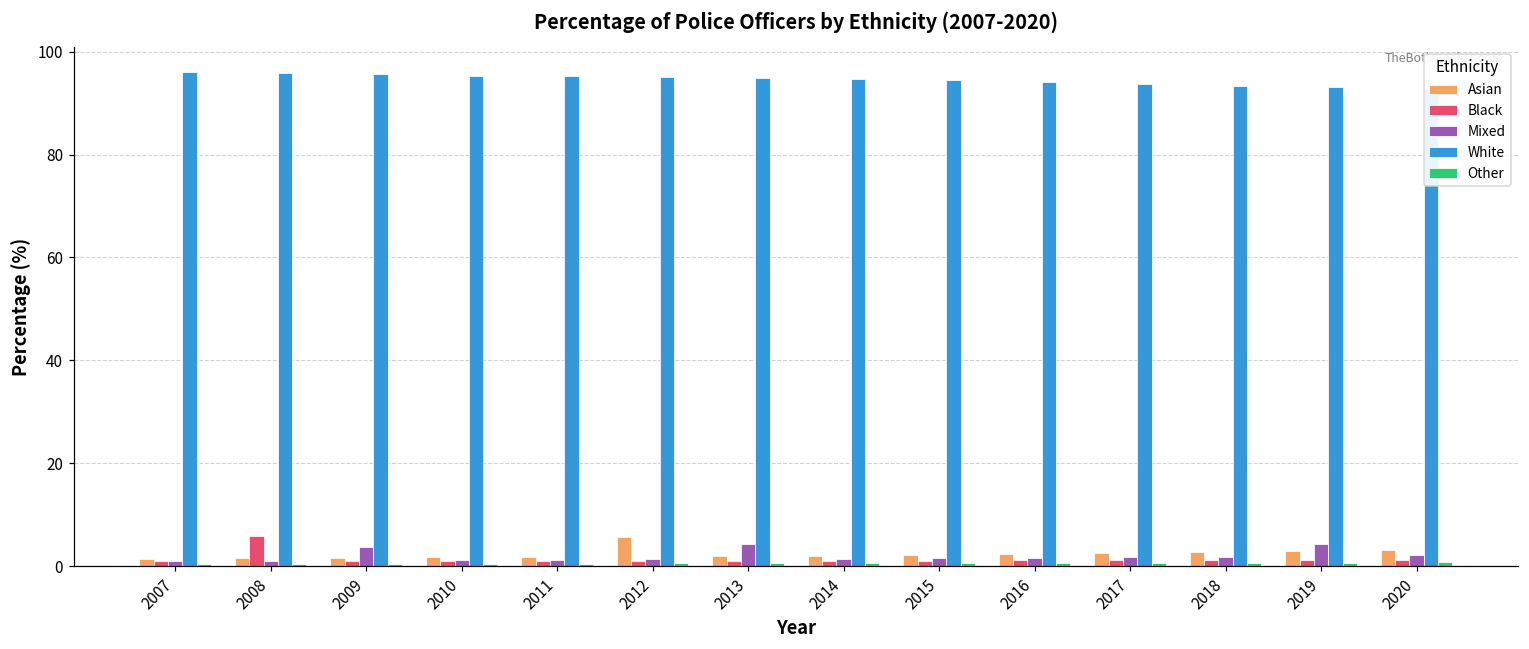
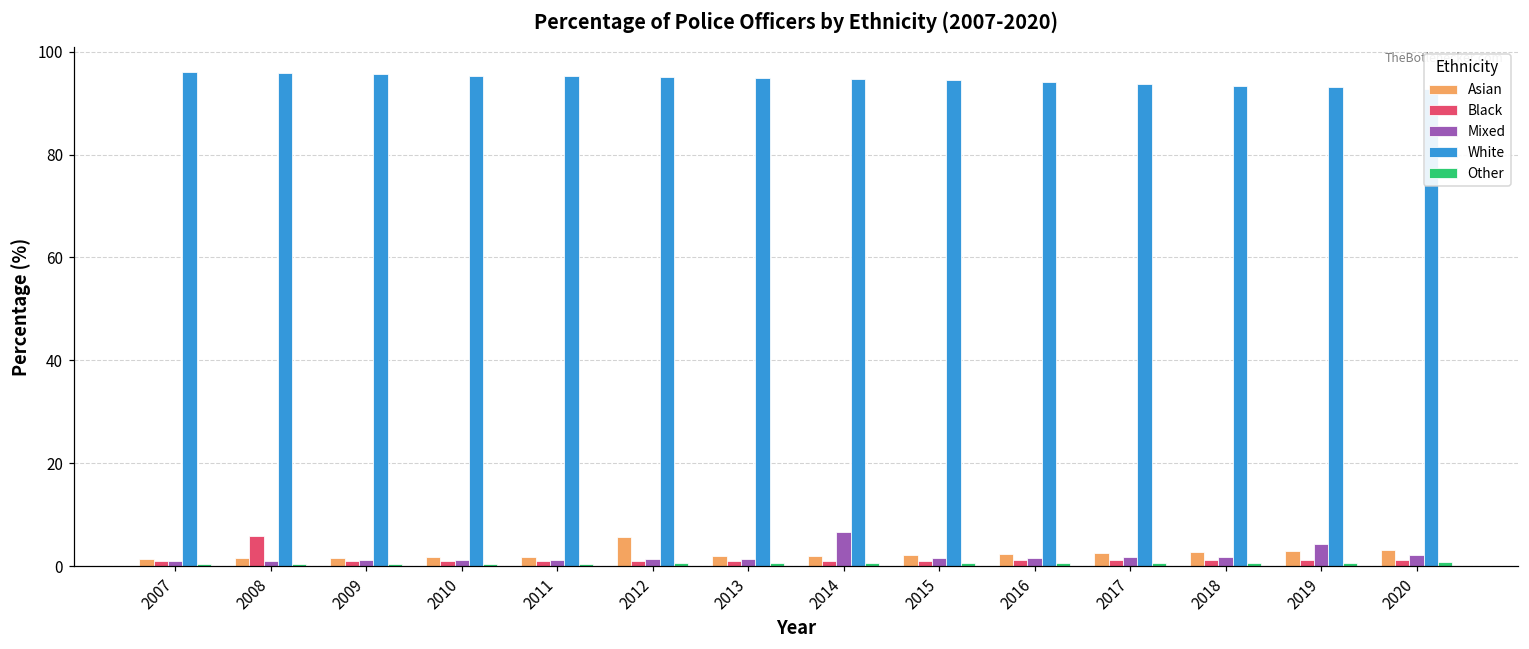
Mixed, 2009: 4 -> 1
Mixed, 2013: 4 -> 2
Mixed, 2014: 2 -> 7
